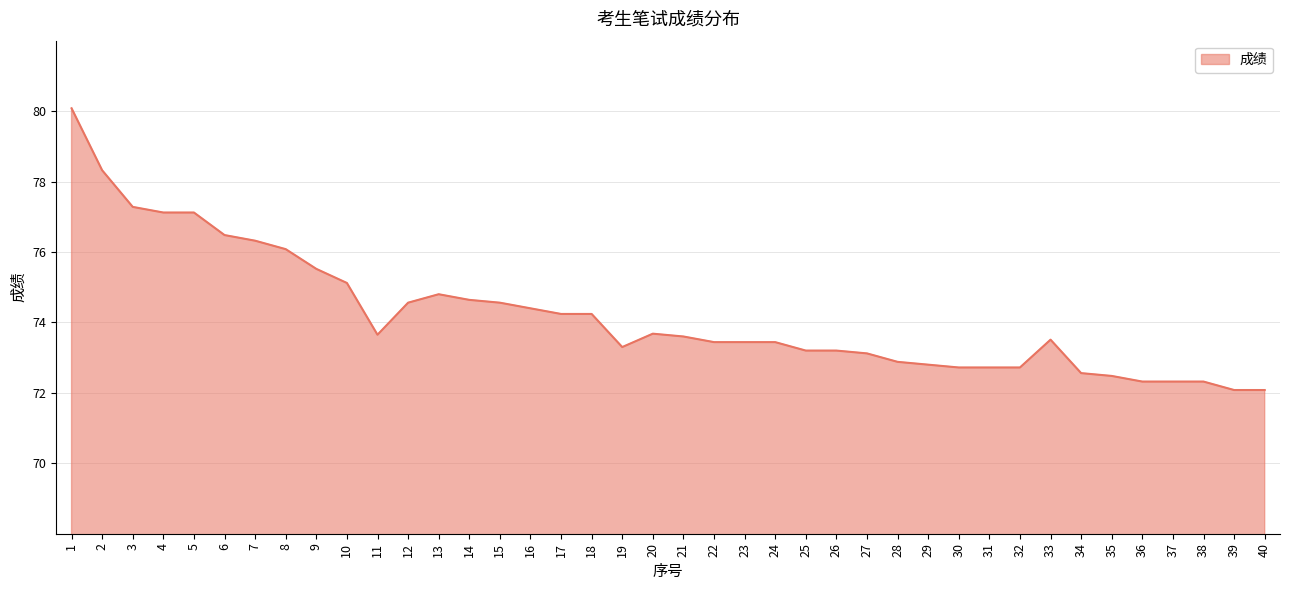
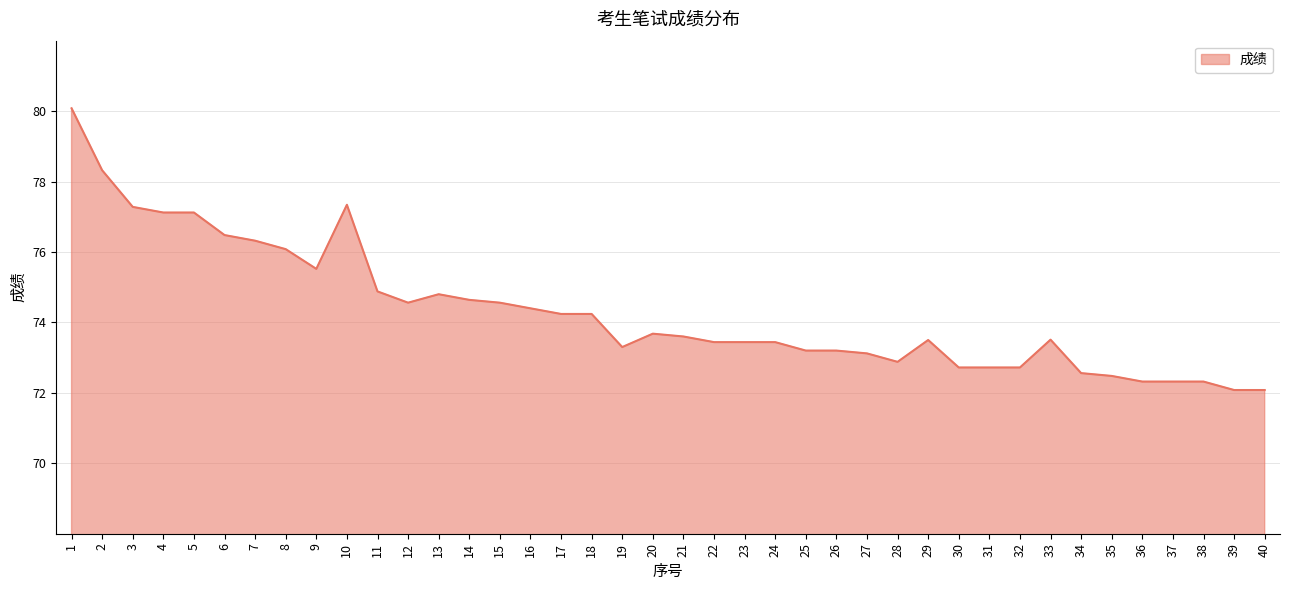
10: 75.1 -> 77.3
11: 73.7 -> 74.9
29: 72.8 -> 73.5
